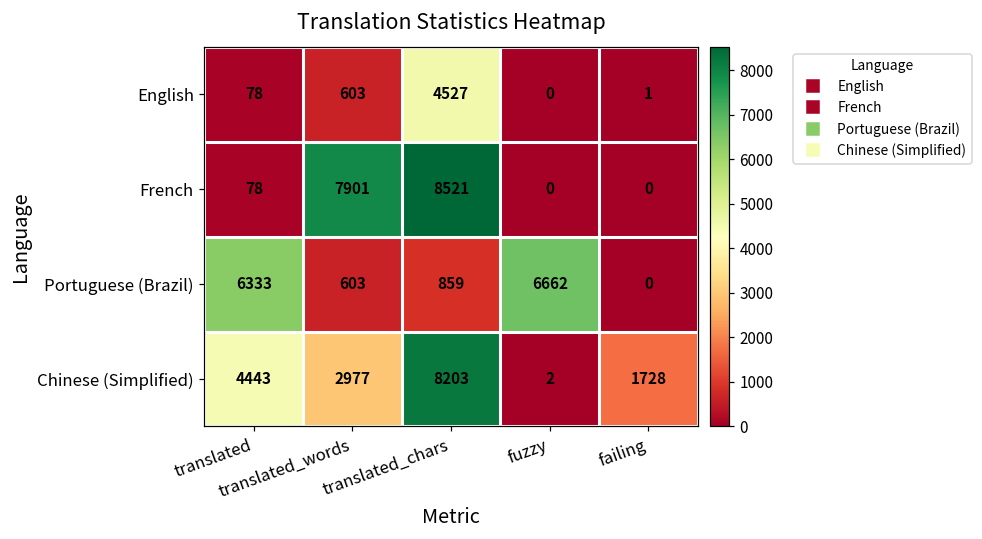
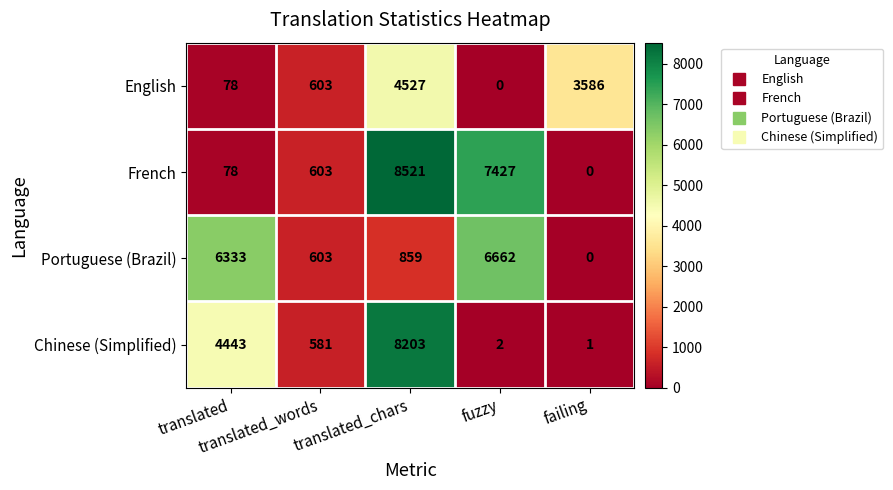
English, failing: 1 -> 3586
French, translated_words: 7901 -> 603
French, fuzzy: 0 -> 7427
Chinese (Simplified), translated_words: 2977 -> 581
Chinese (Simplified), failing: 1728 -> 1
